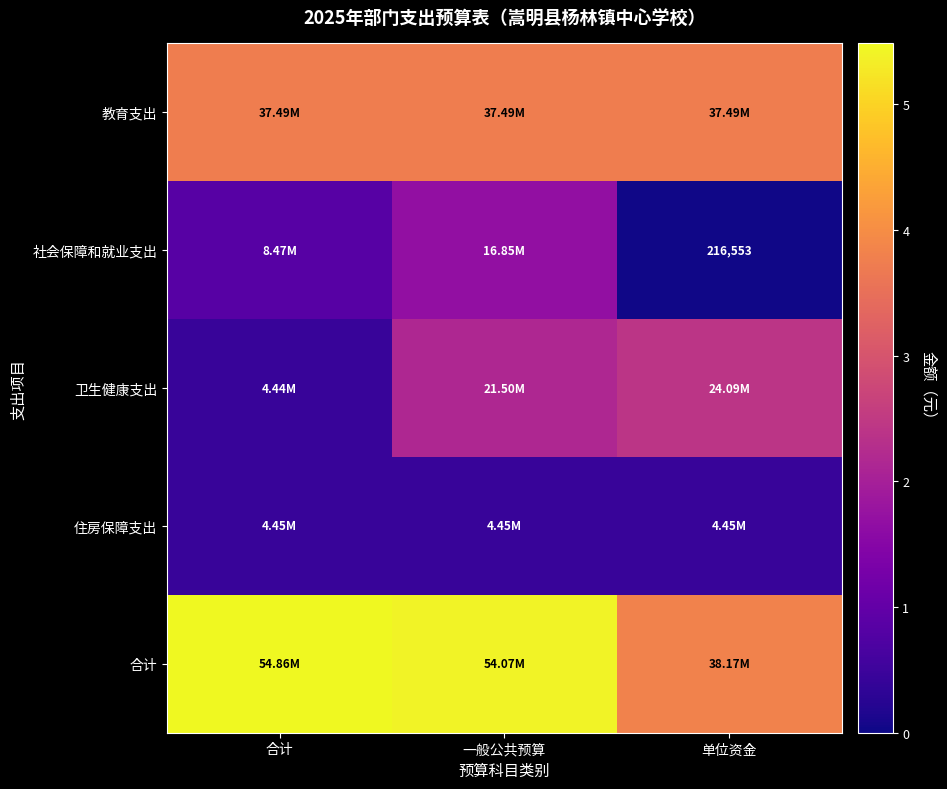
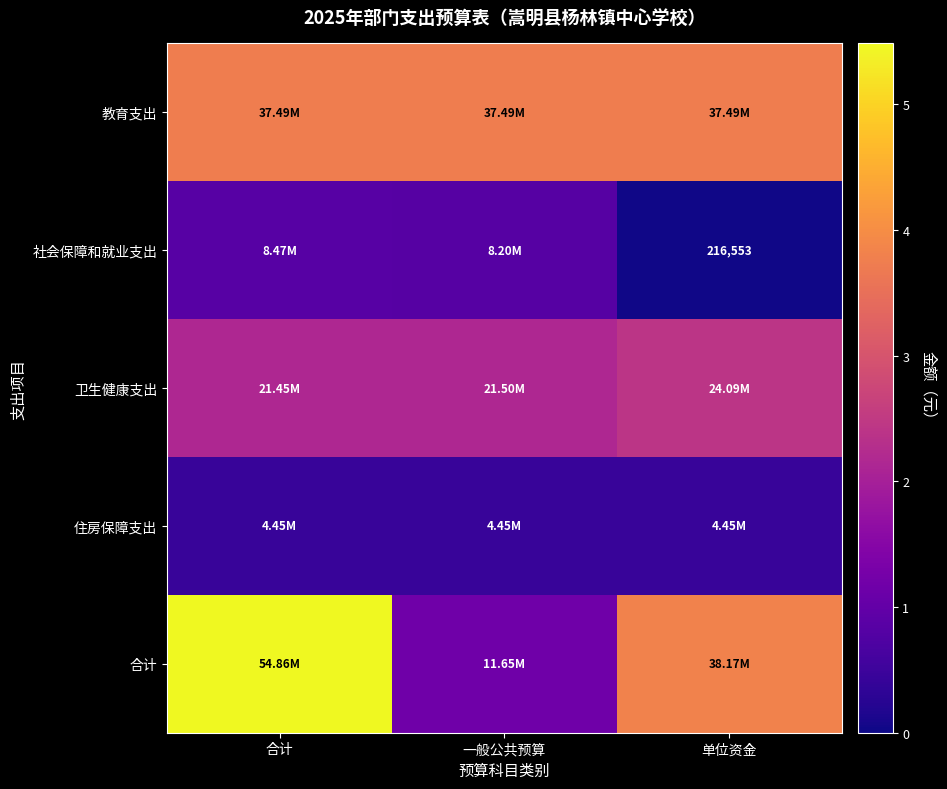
社会保障和就业支出, 一般公共预算: 16.85M -> 8.20M
卫生健康支出, 合计: 4.44M -> 21.45M
合计, 一般公共预算: 54.07M -> 11.65M
